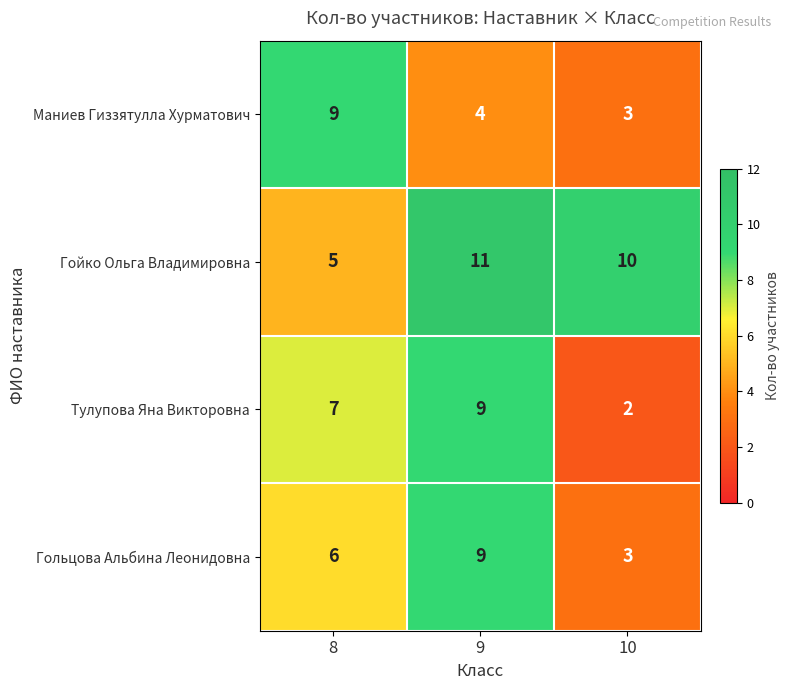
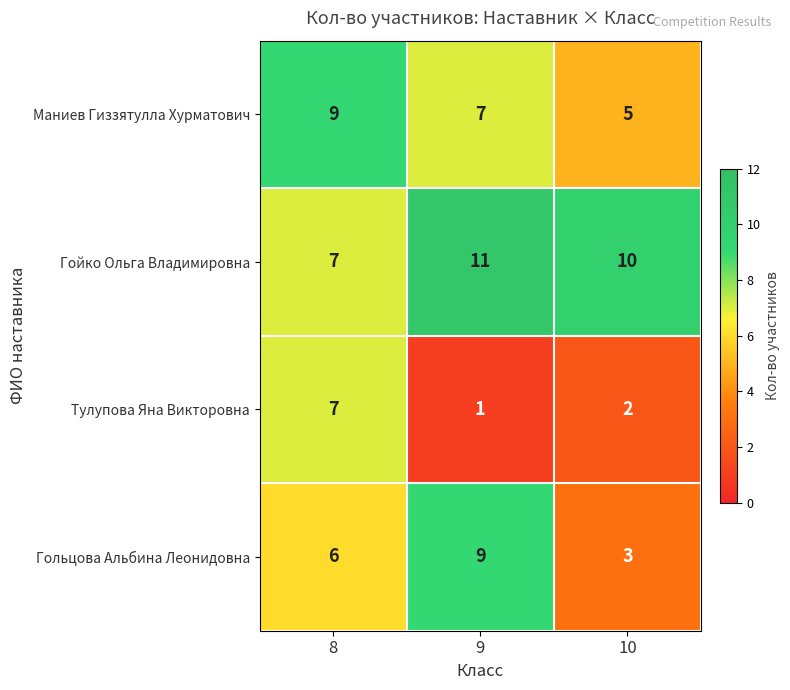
Маниев Гиззятулла Хурматович, 9: 4 -> 7
Маниев Гиззятулла Хурматович, 10: 3 -> 5
Гойко Ольга Владимировна, 8: 5 -> 7
Тулупова Яна Викторовна, 9: 9 -> 1
